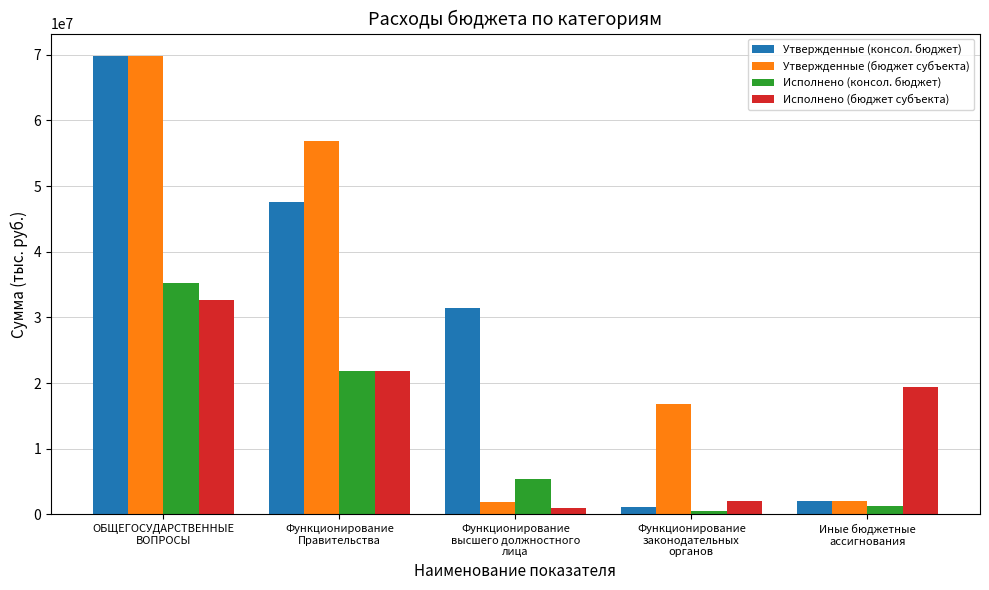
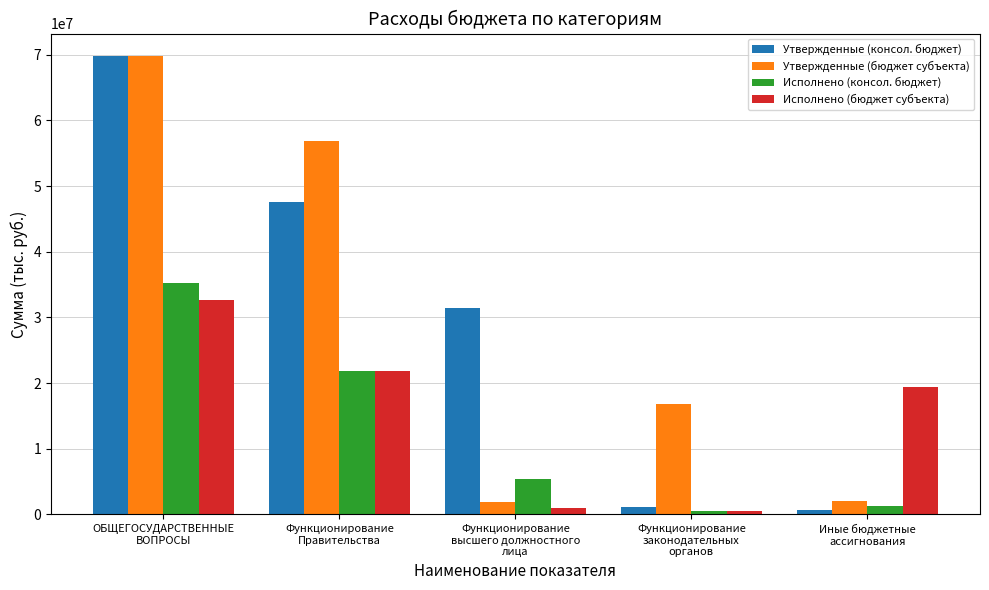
Исполнено (бюджет субъекта), Функционирование законодательных органов: 2000000 -> 0
Утвержденные (консол. бюджет), Иные бюджетные ассигнования: 2000000 -> 1000000
